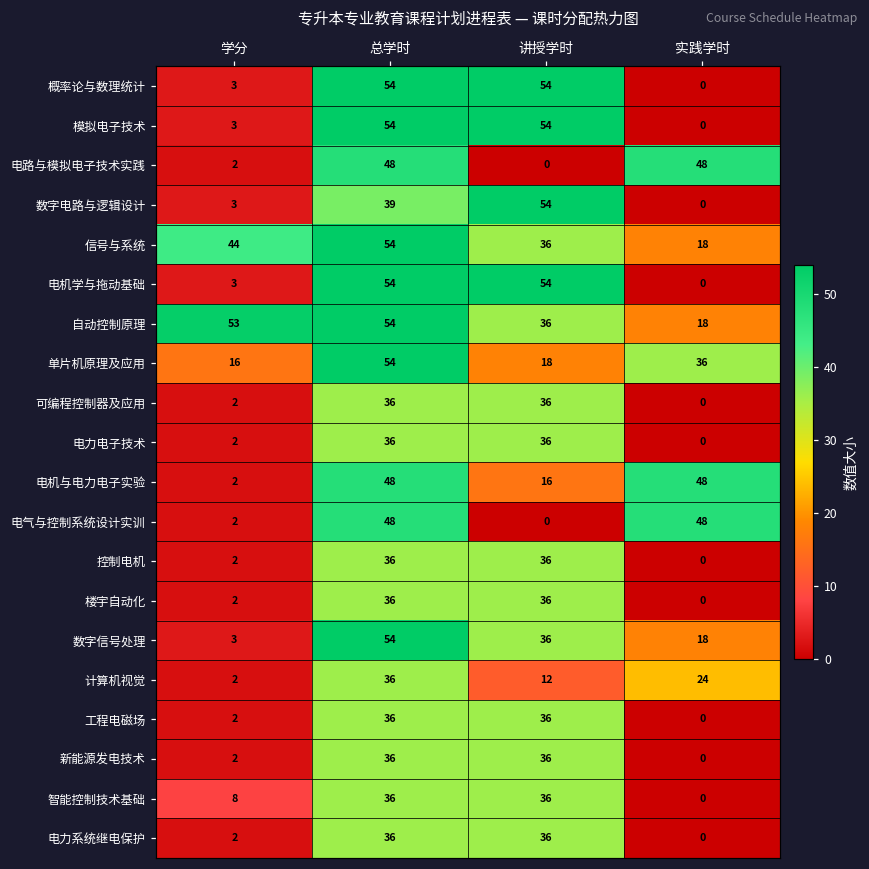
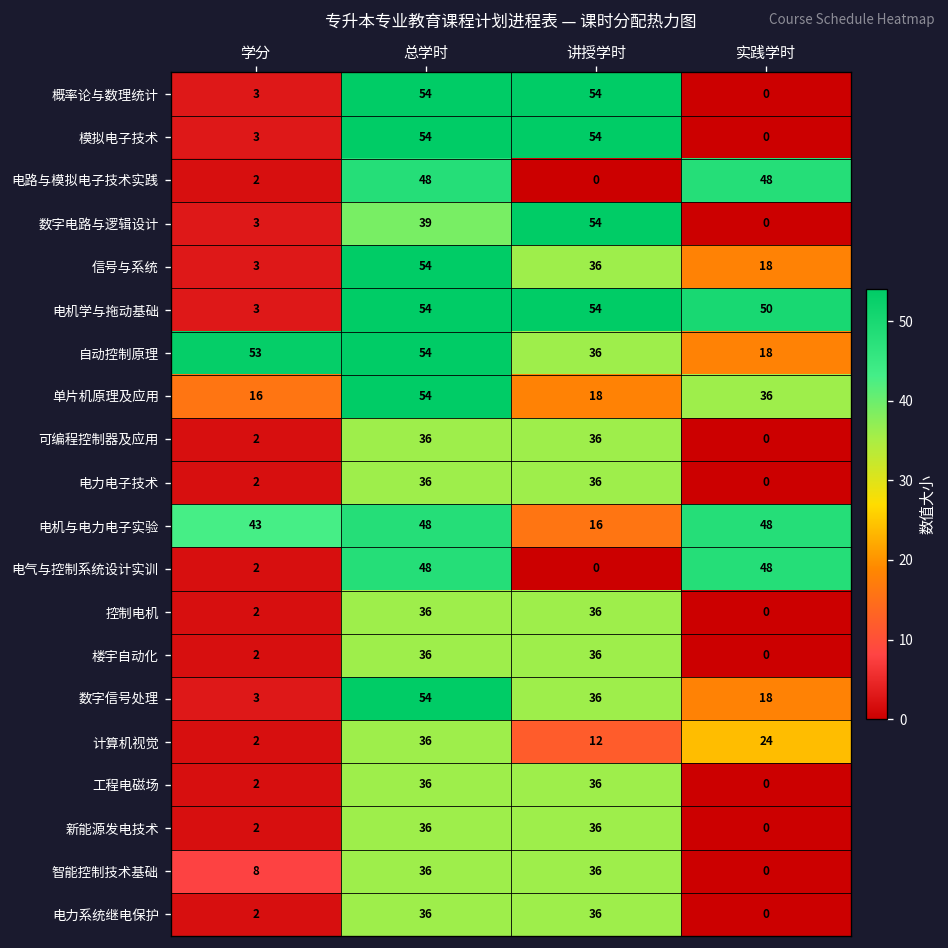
信号与系统, 学分: 44 -> 3
电机学与拖动基础, 实践学时: 0 -> 50
电机与电力电子实验, 学分: 2 -> 43
